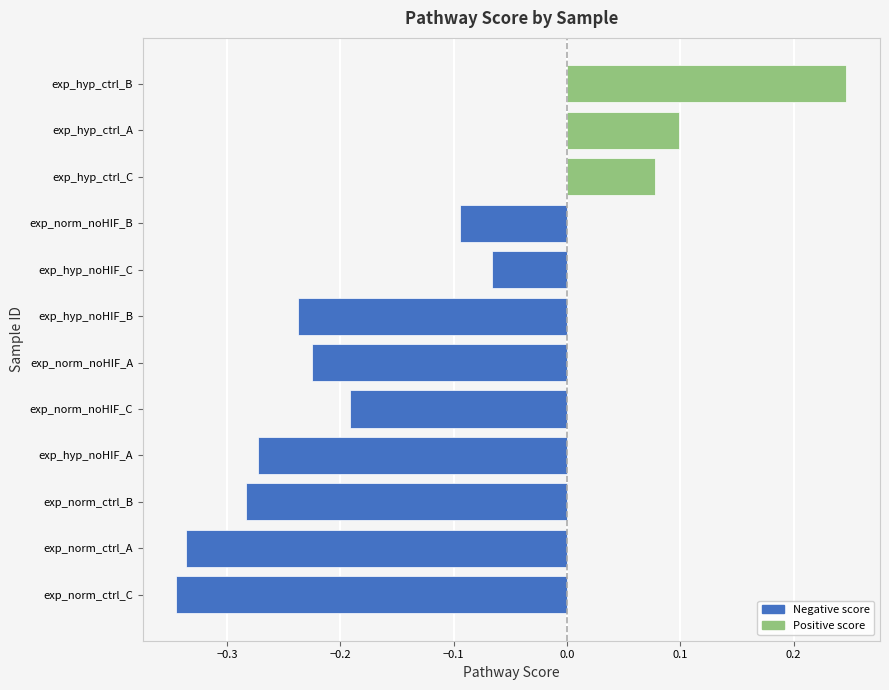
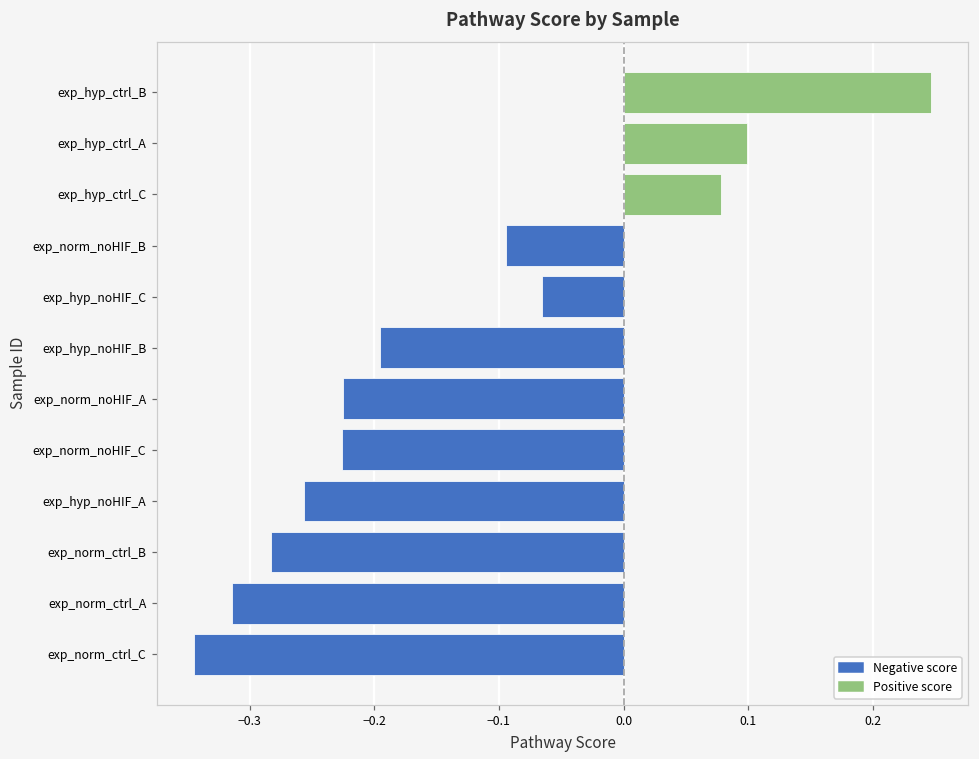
exp_hyp_noHIF_B: -0.237 -> -0.196
exp_norm_noHIF_C: -0.191 -> -0.226
exp_hyp_noHIF_A: -0.272 -> -0.256
exp_norm_ctrl_A: -0.336 -> -0.314
